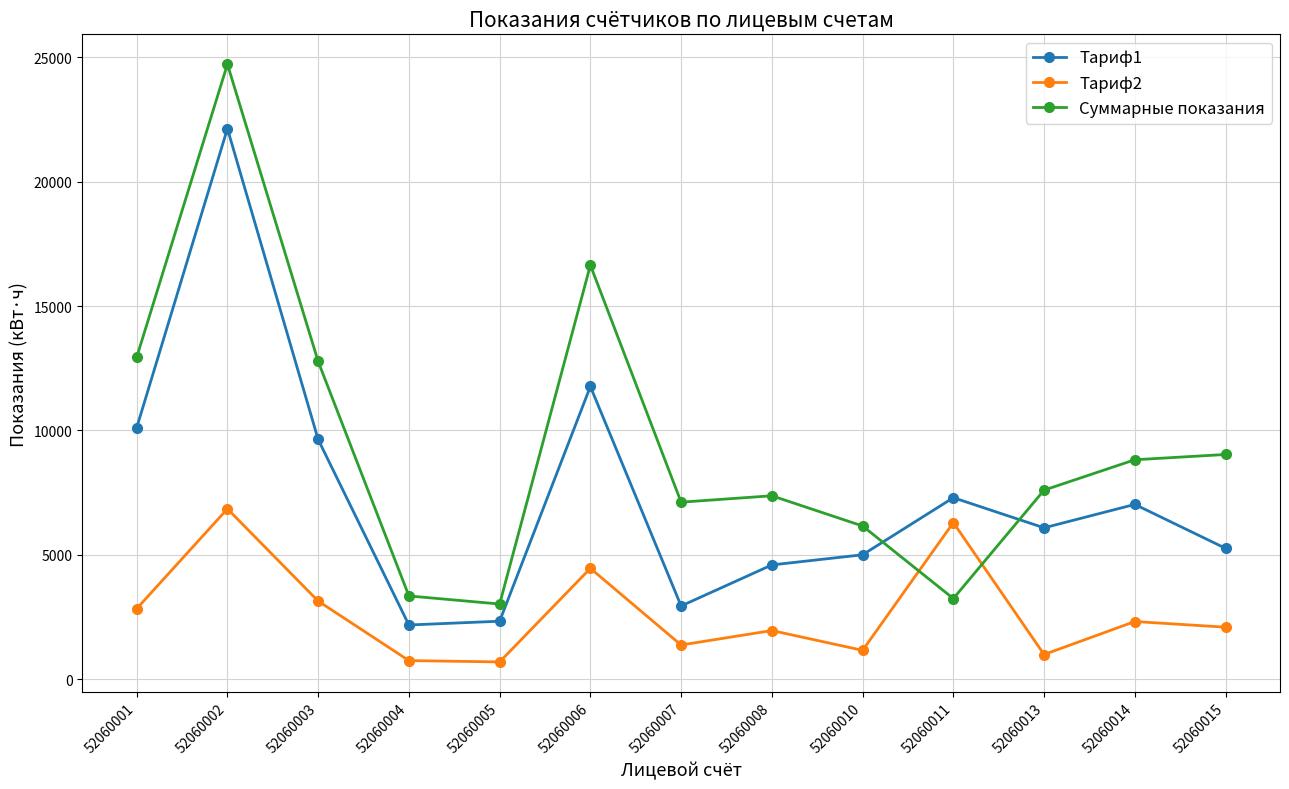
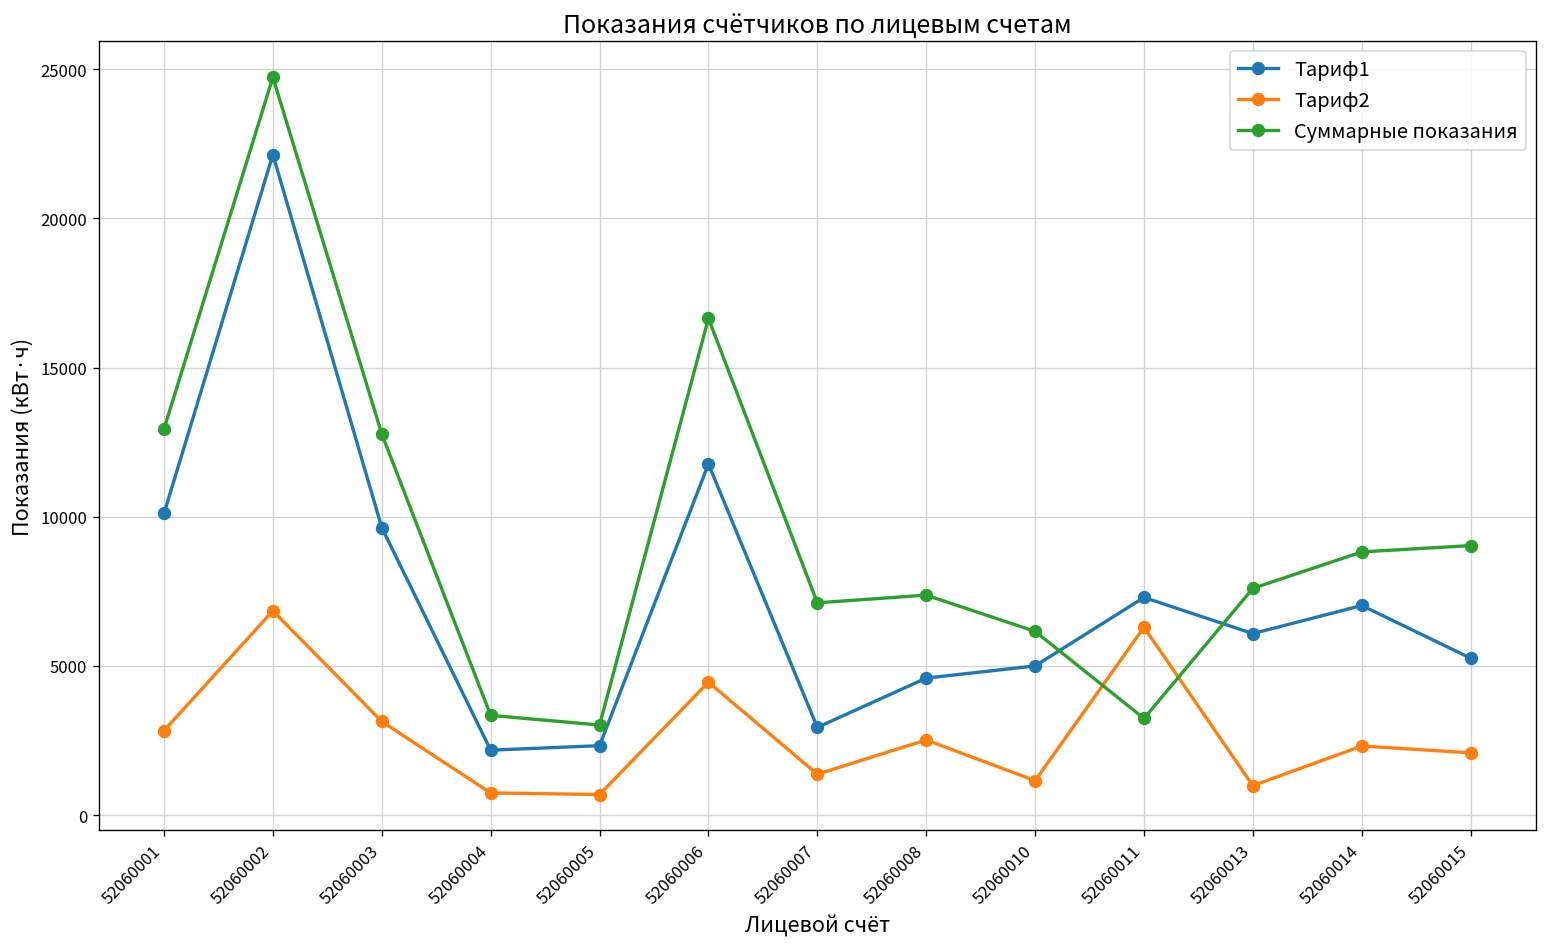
Тариф2, 52060008: 2000 -> 2500
